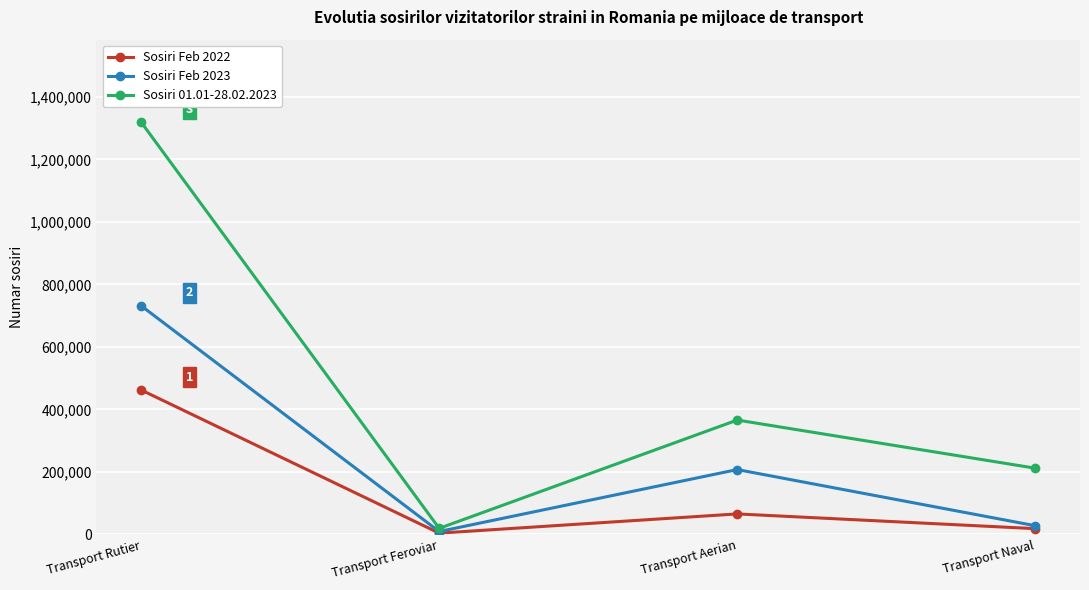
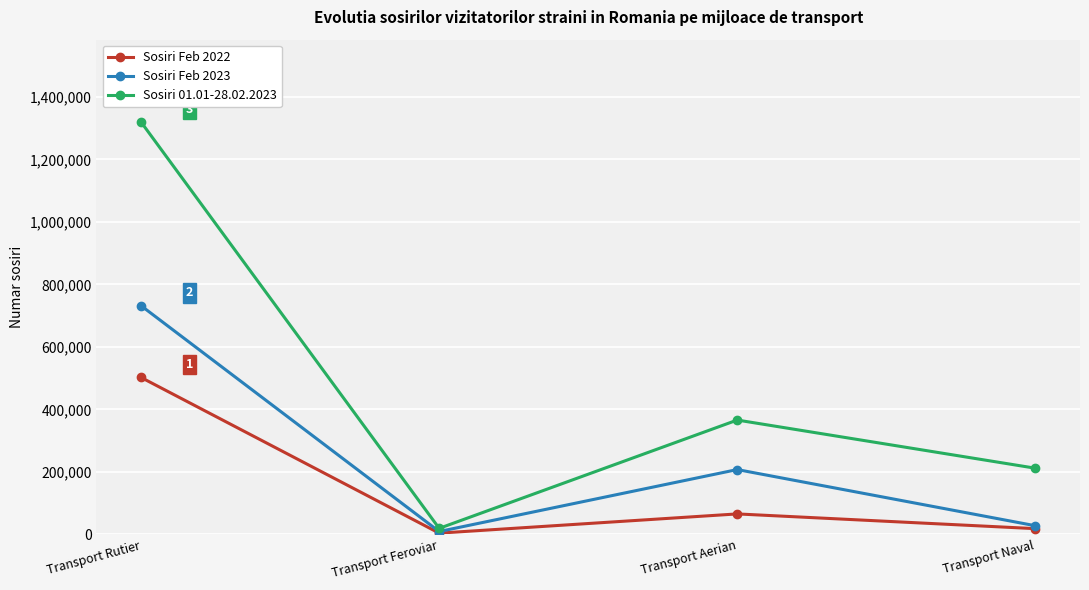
Sosiri Feb 2022, Transport Rutier: 460,000 -> 500,000
